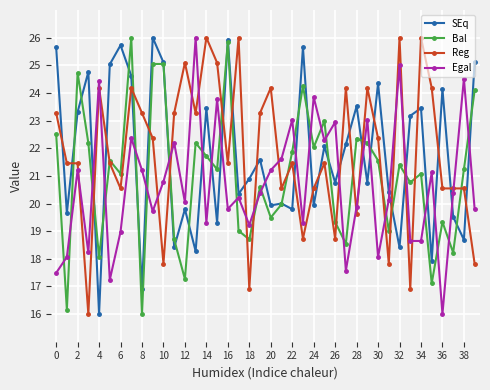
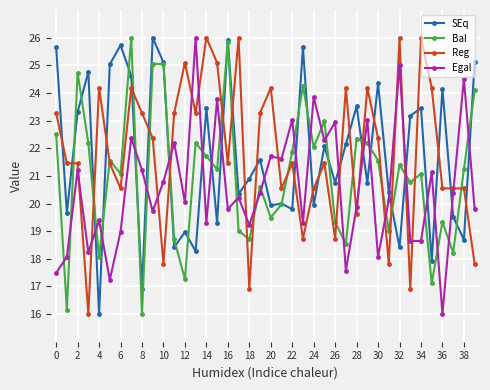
Egal, 4: 24.4 -> 19.4
SEq, 12: 19.8 -> 19.0
Egal, 20: 21.2 -> 21.7
